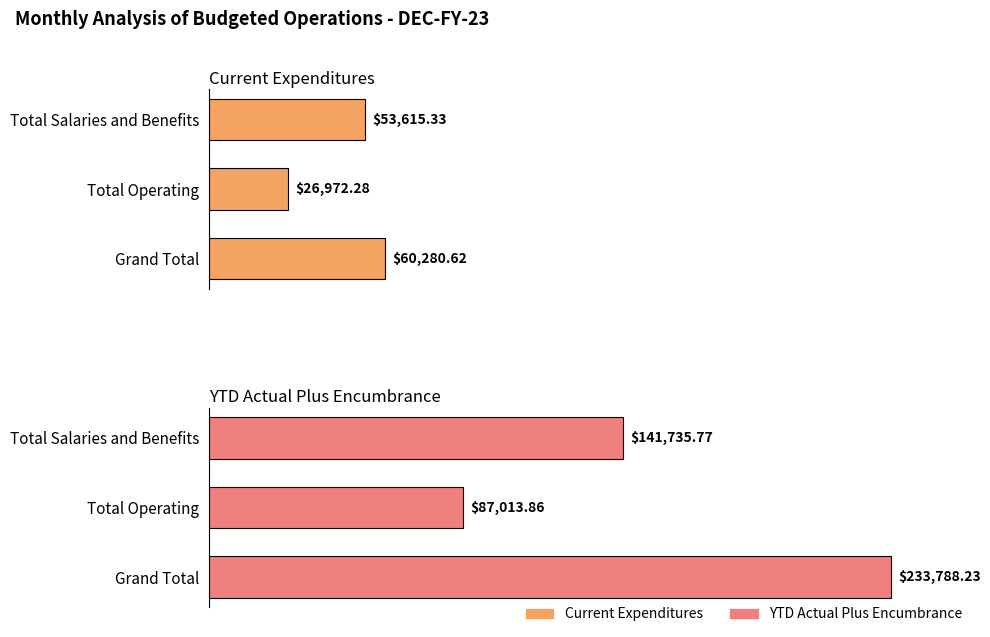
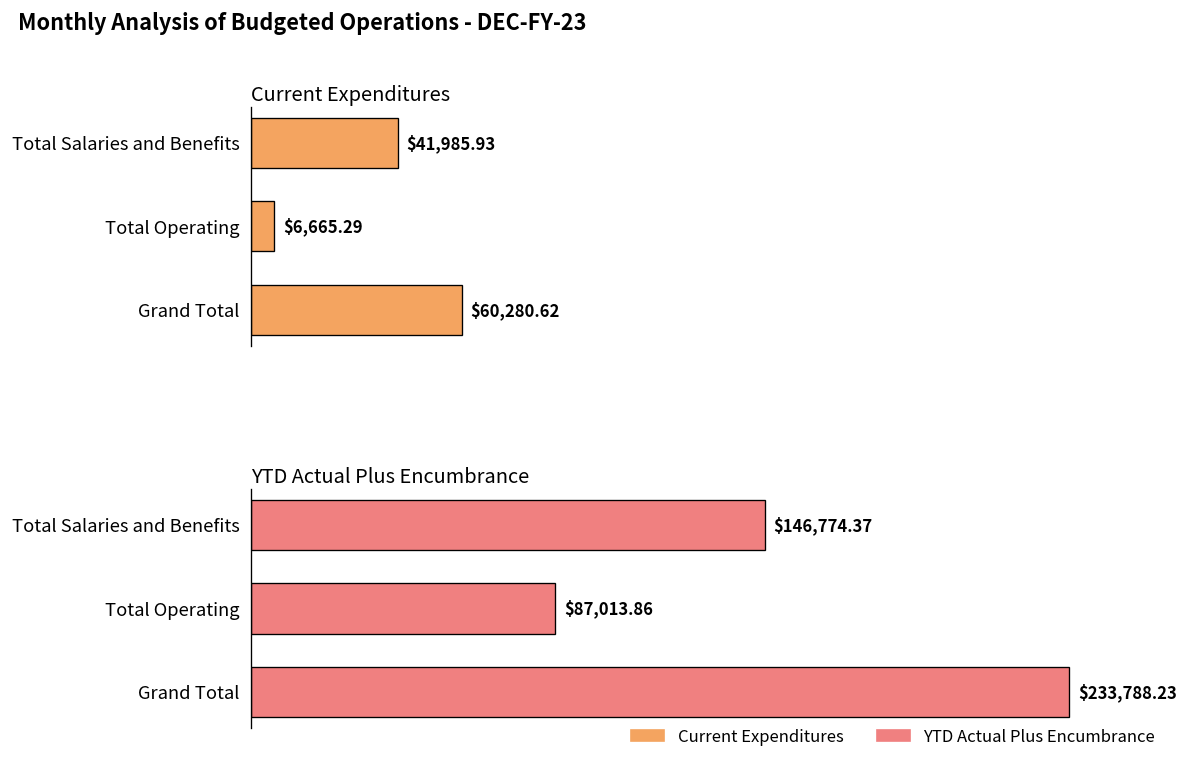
Current Expenditures, Total Salaries and Benefits: $53,615.33 -> $41,985.93
Current Expenditures, Total Operating: $26,972.28 -> $6,665.29
YTD Actual Plus Encumbrance, Total Salaries and Benefits: $141,735.77 -> $146,774.37
